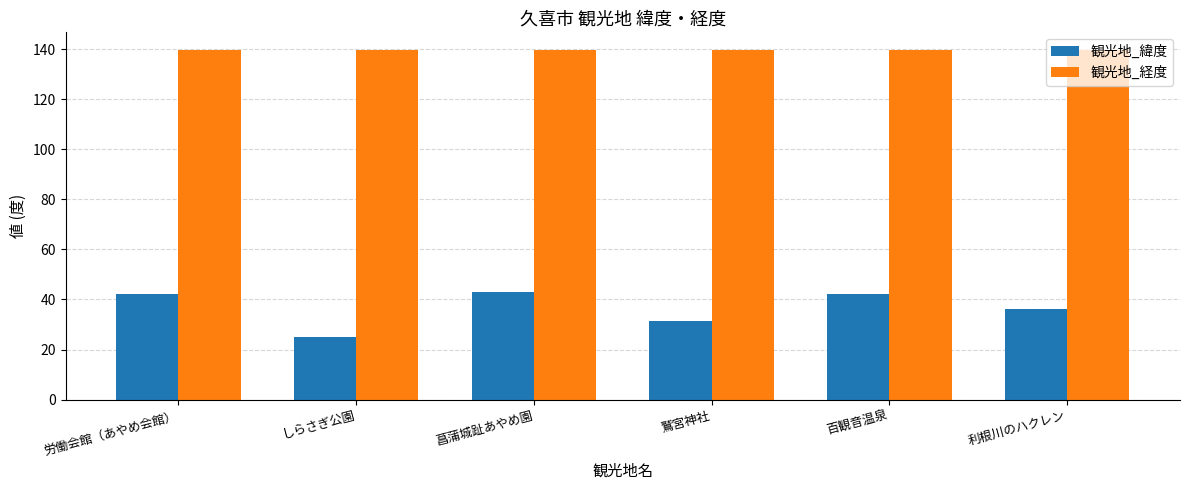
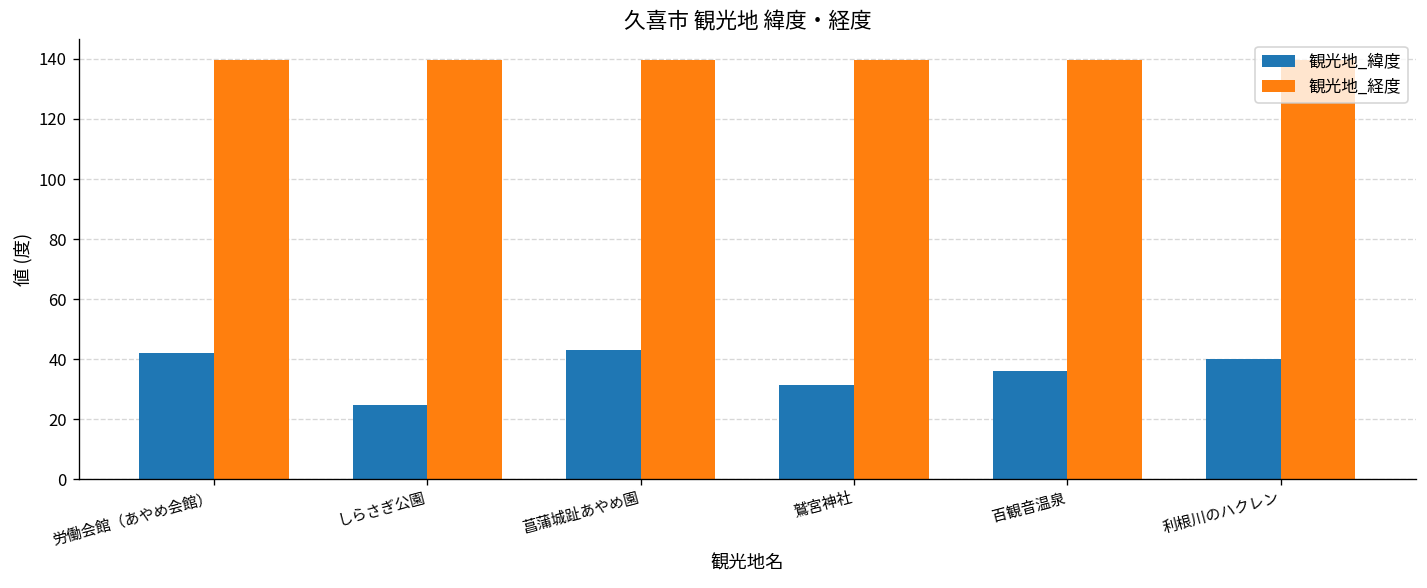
観光地_緯度, 百観音温泉: 42 -> 36
観光地_緯度, 利根川のハクレン: 36 -> 40
